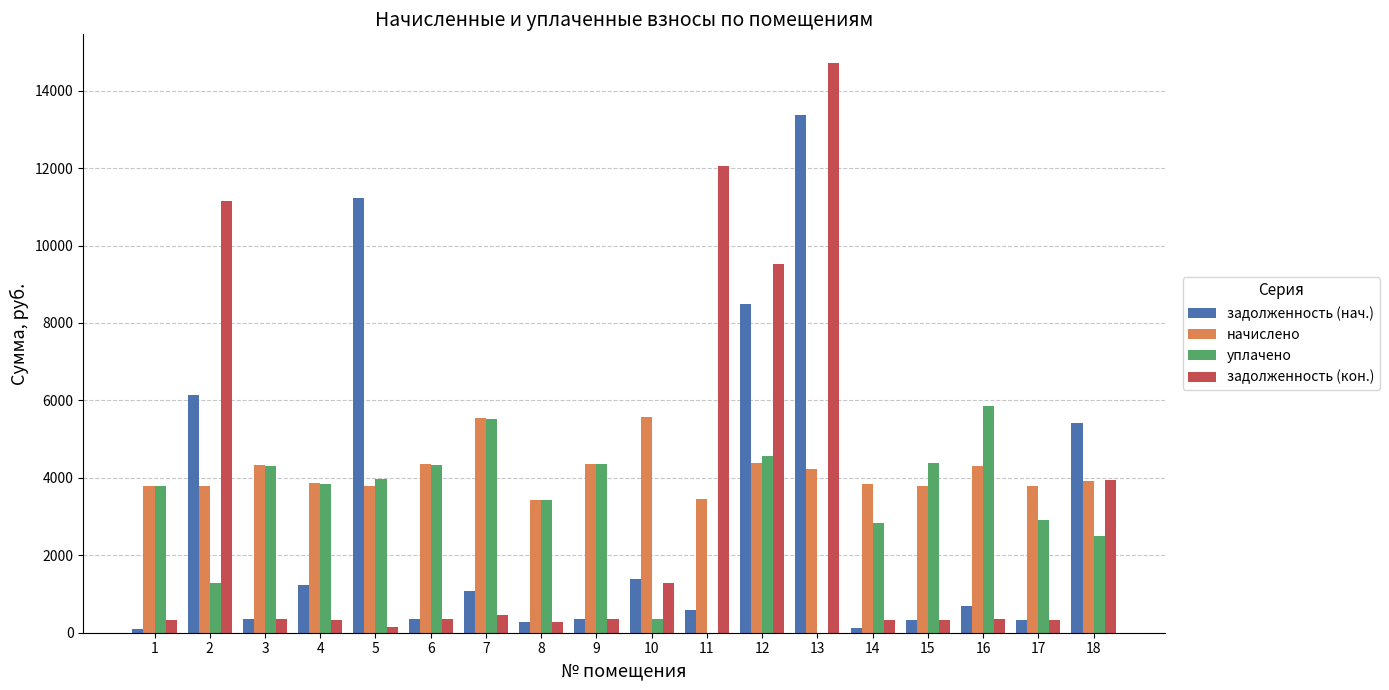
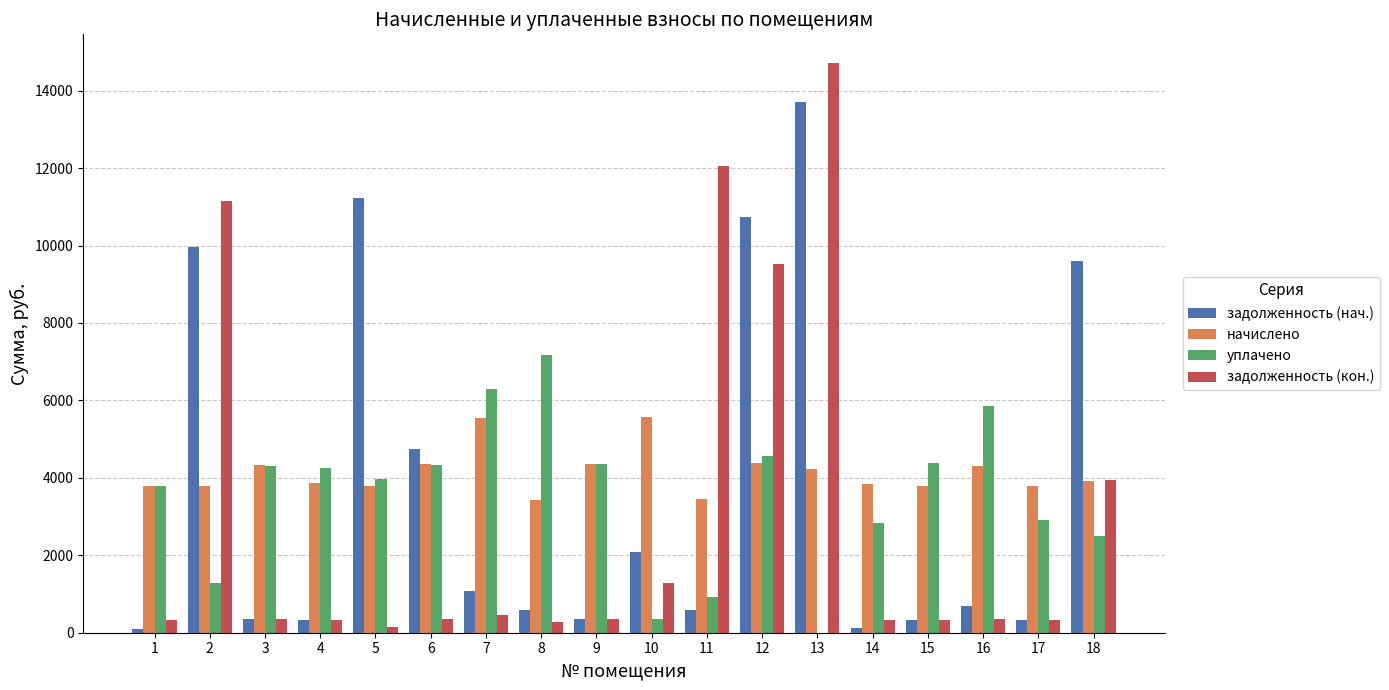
задолженность (нач.), 2: 6100 -> 10000
задолженность (нач.), 4: 1200 -> 300
уплачено, 4: 3800 -> 4300
задолженность (нач.), 6: 400 -> 4800
уплачено, 7: 5500 -> 6300
задолженность (нач.), 8: 300 -> 600
уплачено, 8: 3400 -> 7200
задолженность (нач.), 10: 1400 -> 2100
уплачено, 11: 0 -> 900
задолженность (нач.), 12: 8500 -> 10700
задолженность (нач.), 13: 13400 -> 13700
задолженность (нач.), 18: 5400 -> 9600
